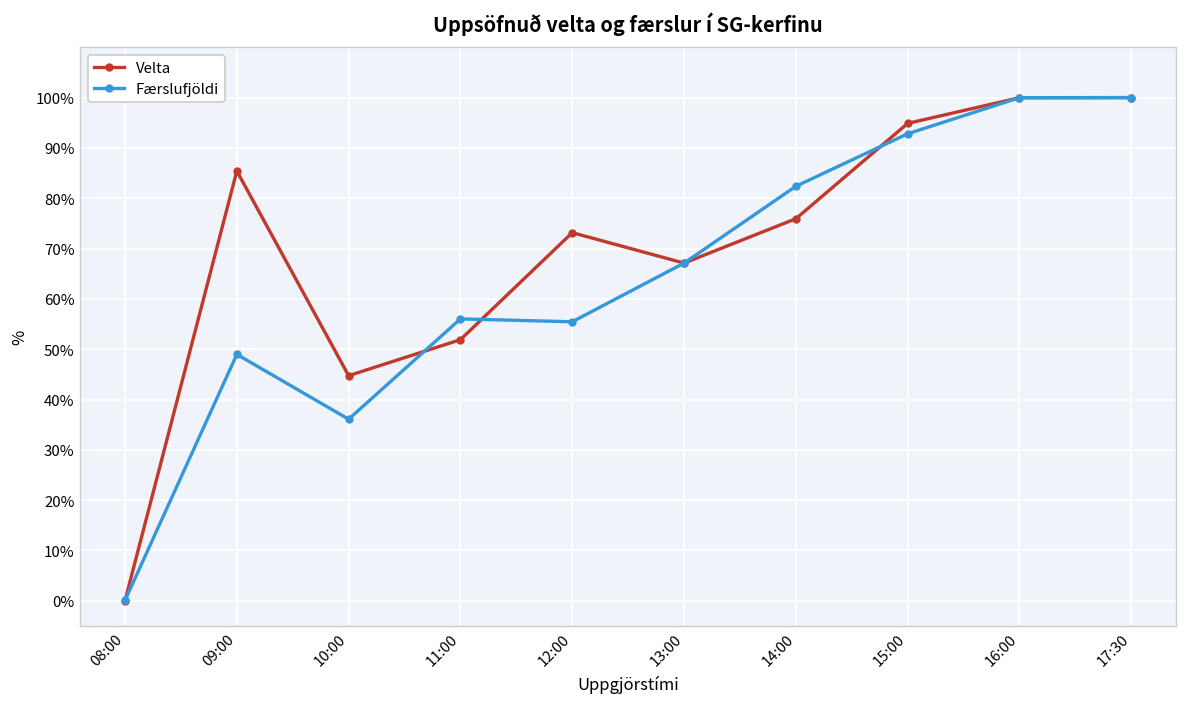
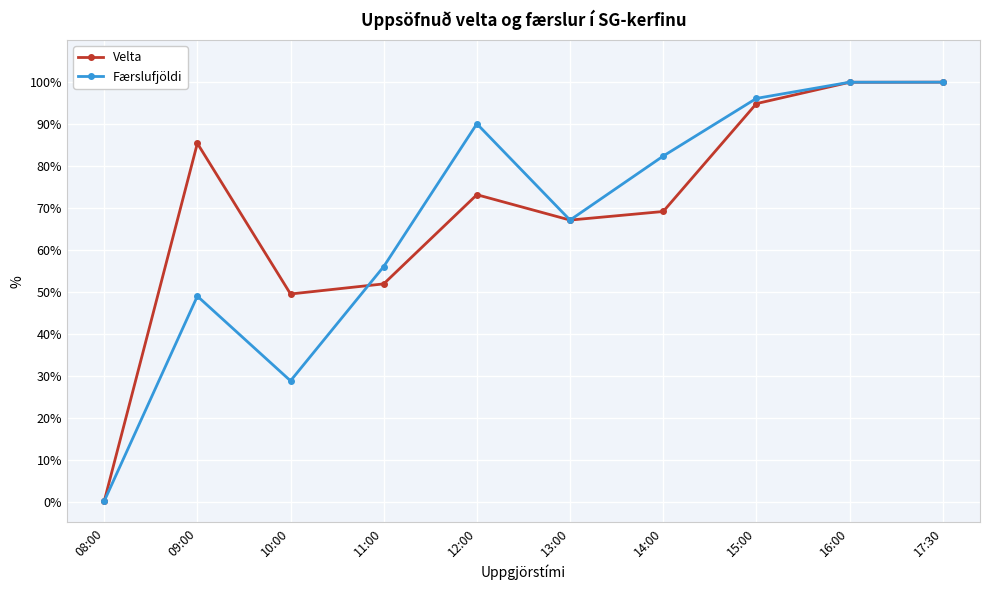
Velta, 10:00: 45% -> 49%
Færslufjöldi, 10:00: 36% -> 29%
Færslufjöldi, 12:00: 55% -> 90%
Velta, 14:00: 76% -> 69%
Færslufjöldi, 15:00: 93% -> 96%
